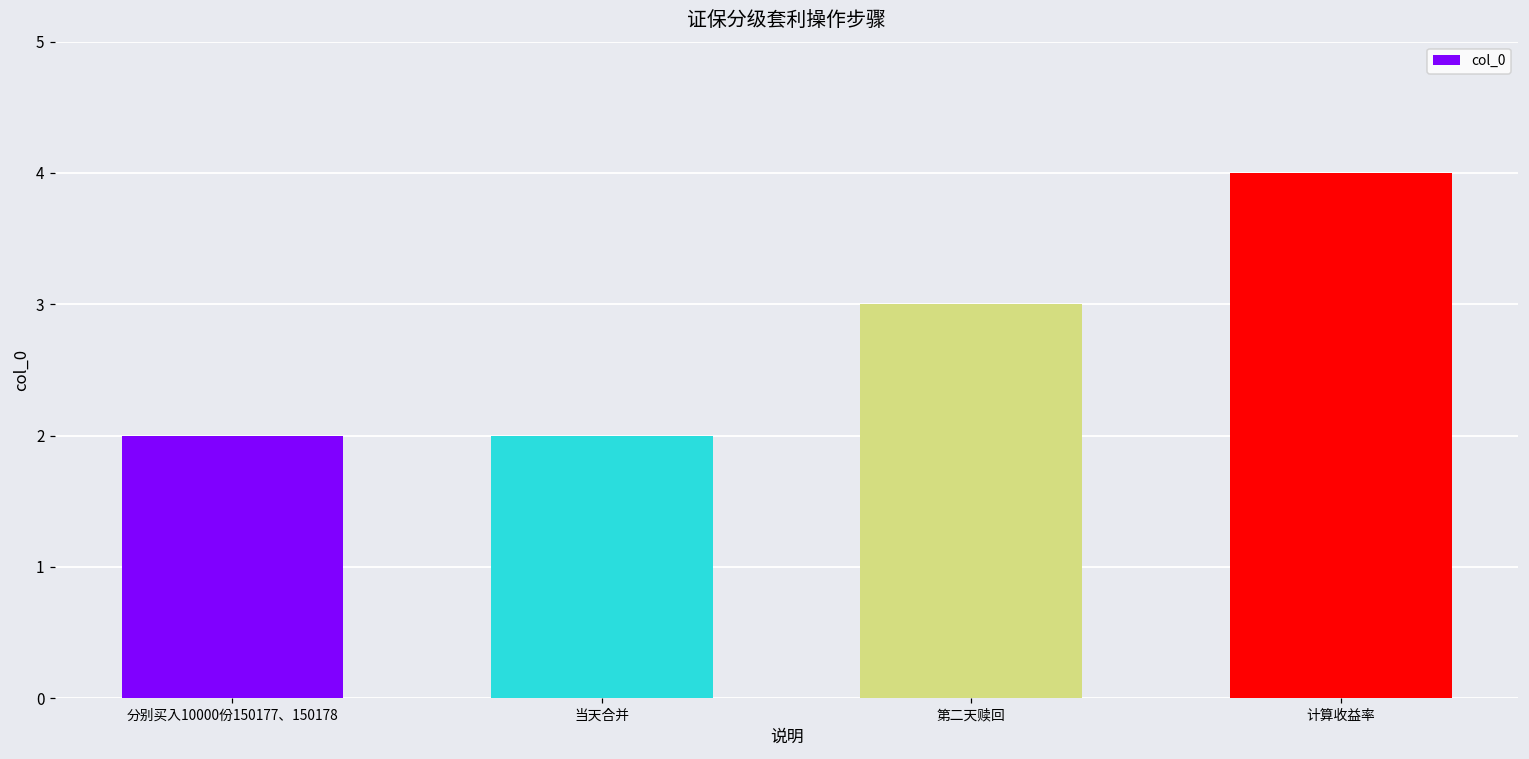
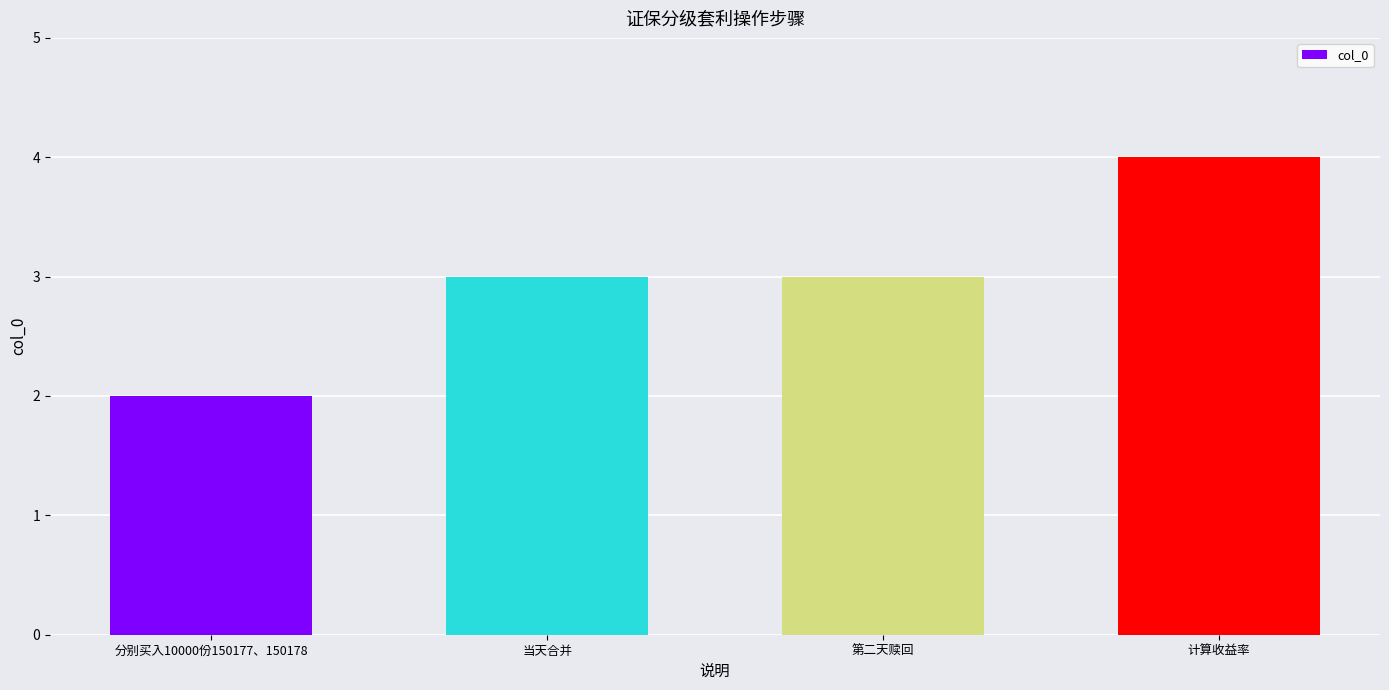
当天合并: 2 -> 3
